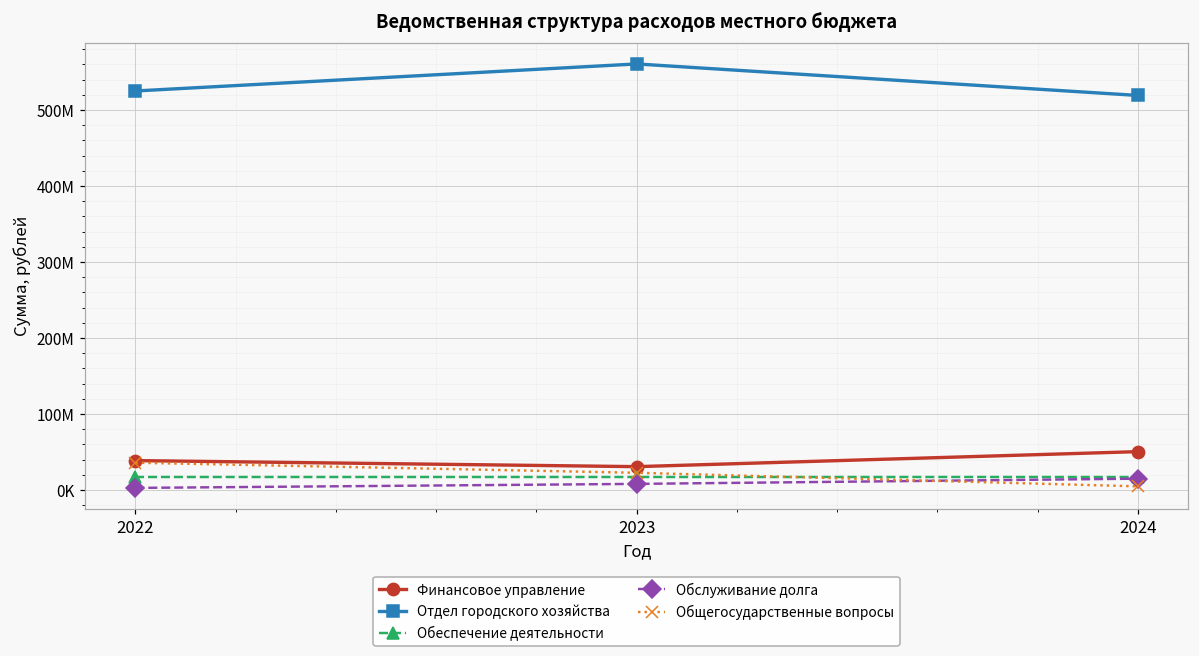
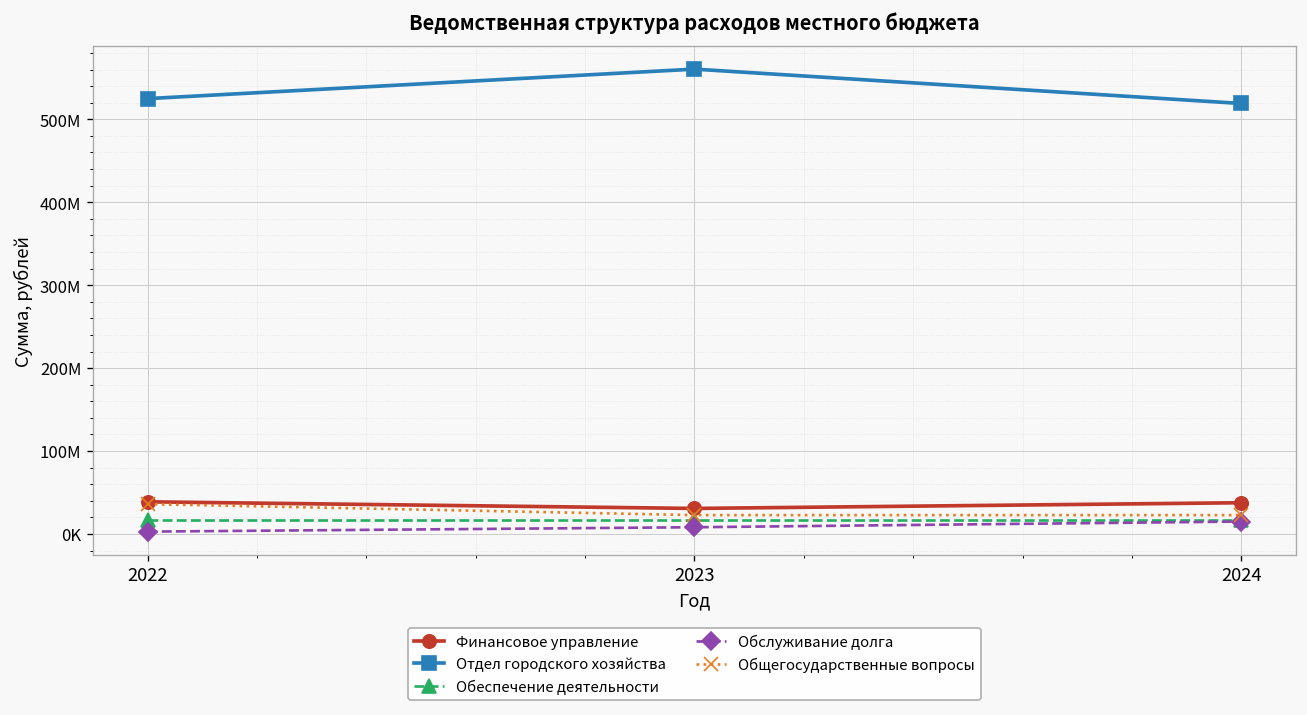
Финансовое управление, 2024: 50000000 -> 40000000
Общегосударственные вопросы, 2024: 0 -> 20000000
